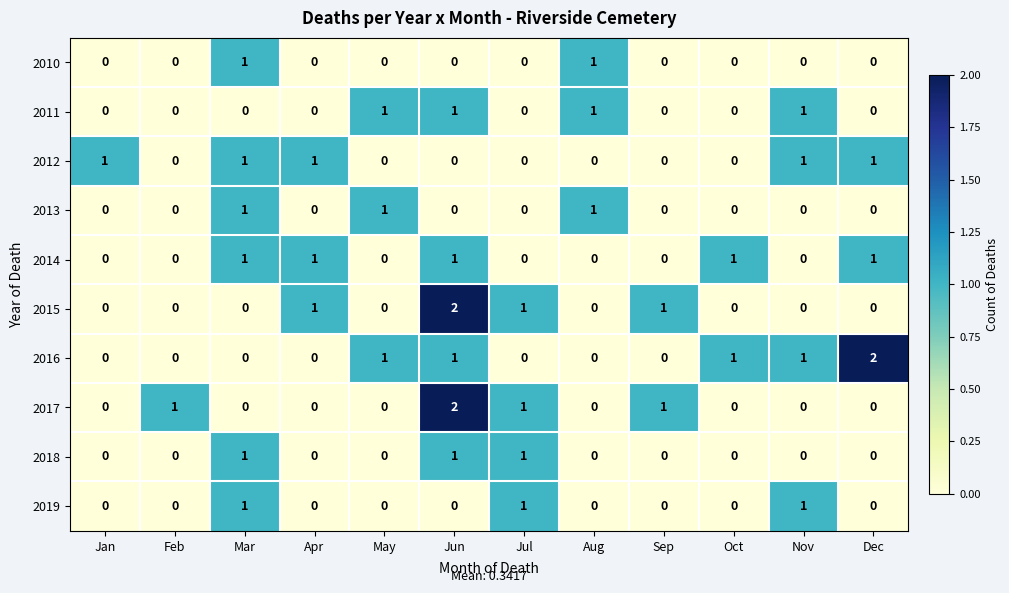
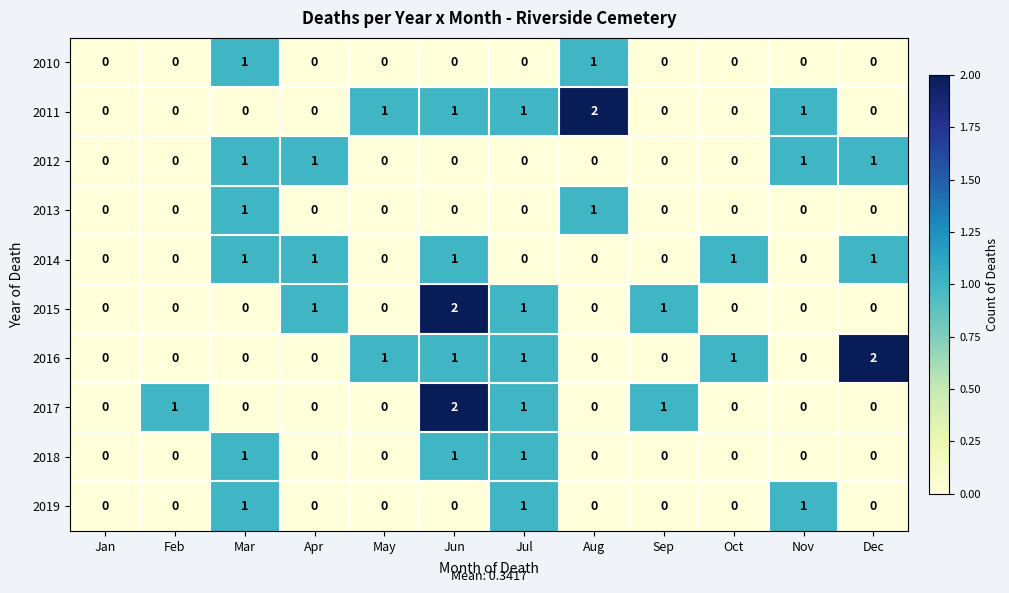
2011, Jul: 0 -> 1
2011, Aug: 1 -> 2
2012, Jan: 1 -> 0
2013, May: 1 -> 0
2016, Jul: 0 -> 1
2016, Nov: 1 -> 0
